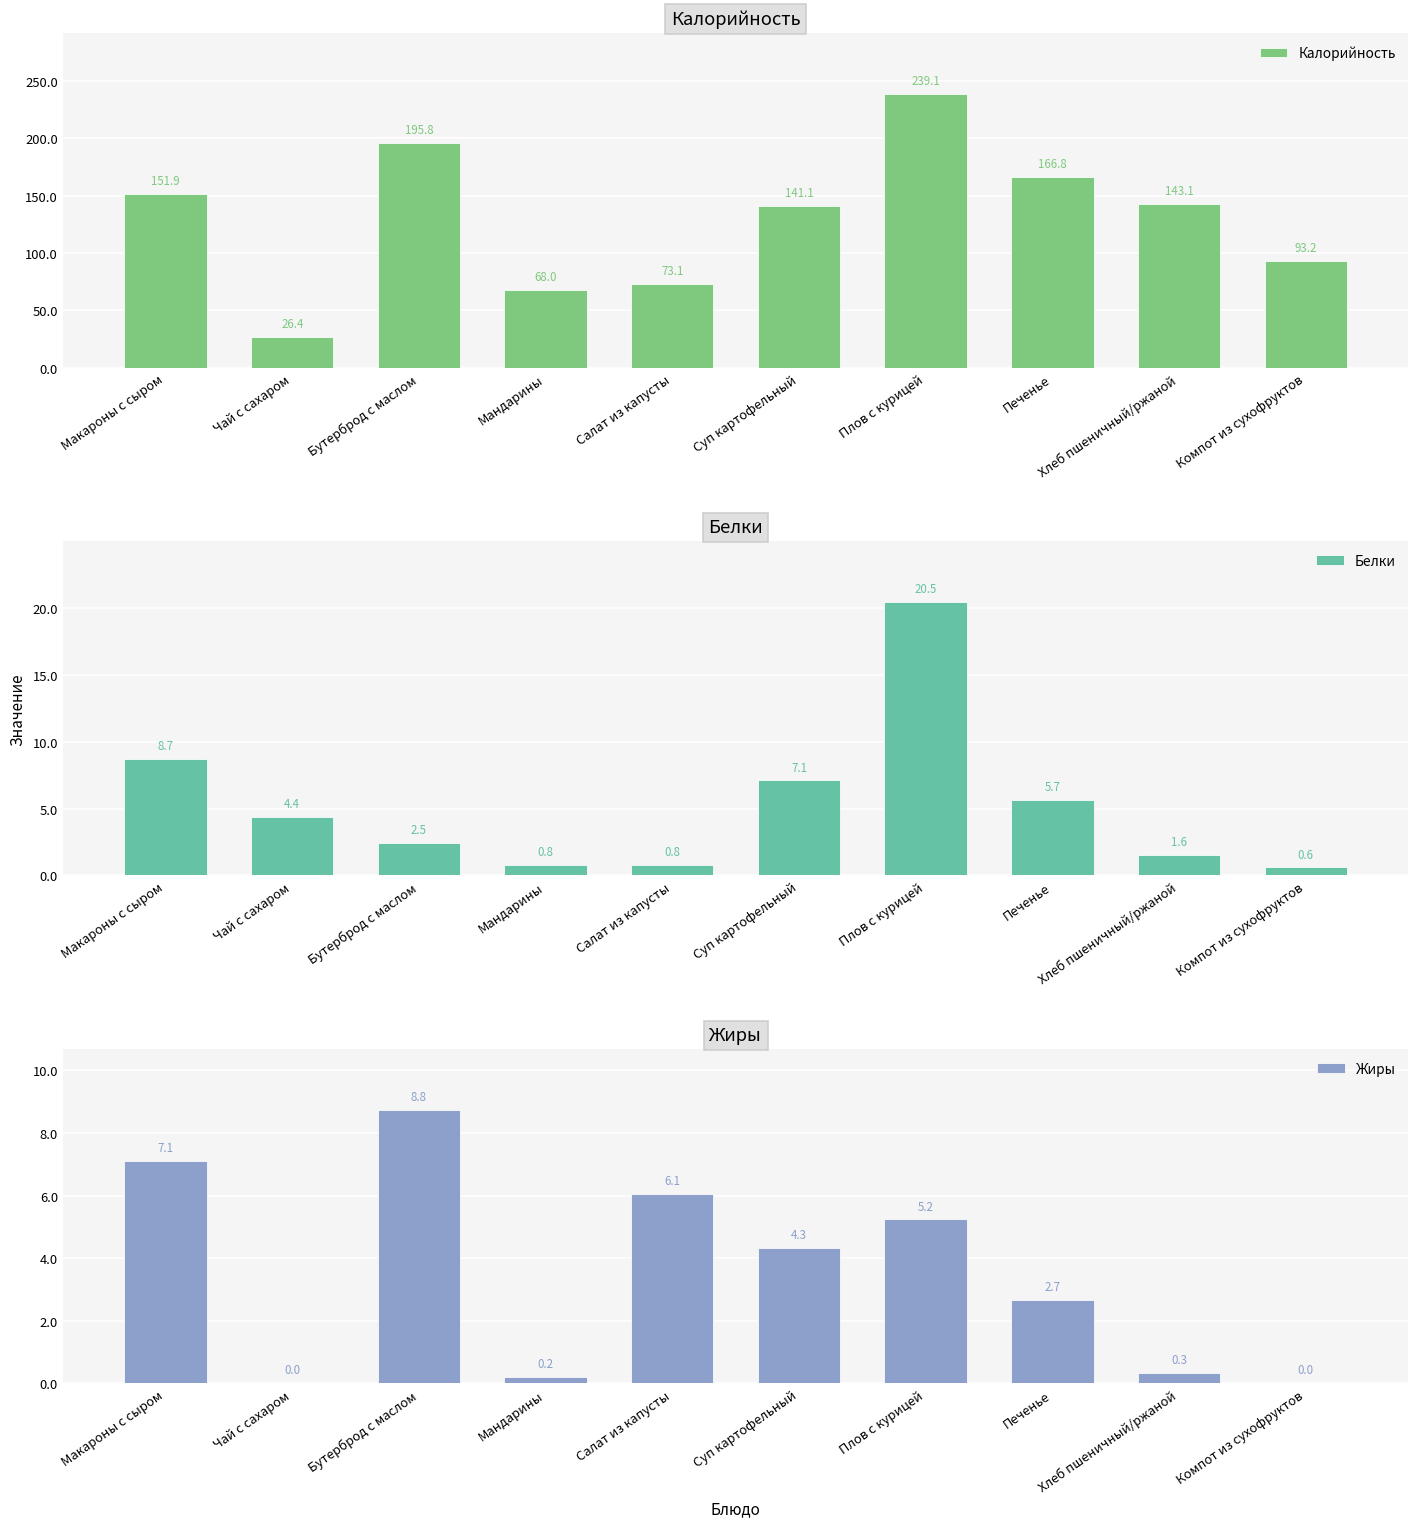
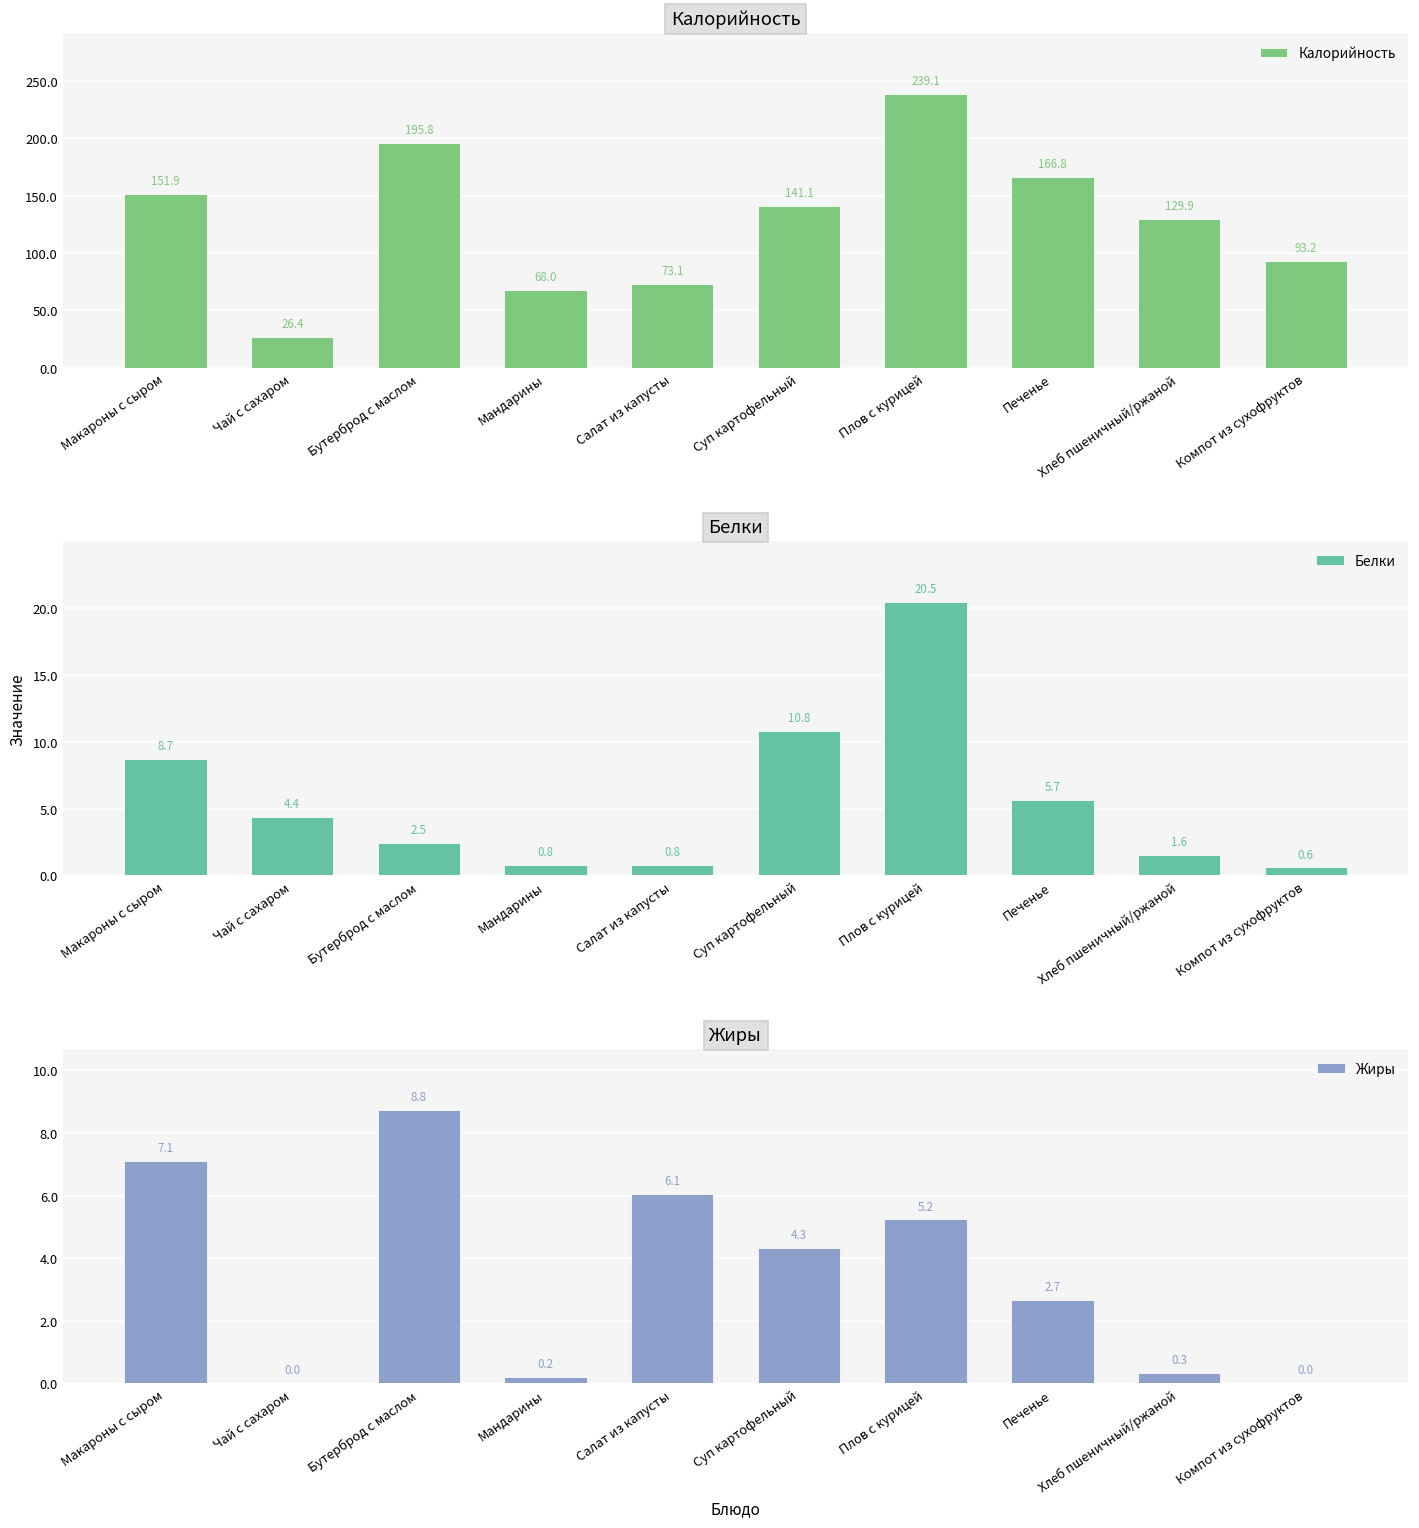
Калорийность, Хлеб пшеничный/ржаной: 143.1 -> 129.9
Белки, Суп картофельный: 7.1 -> 10.8
